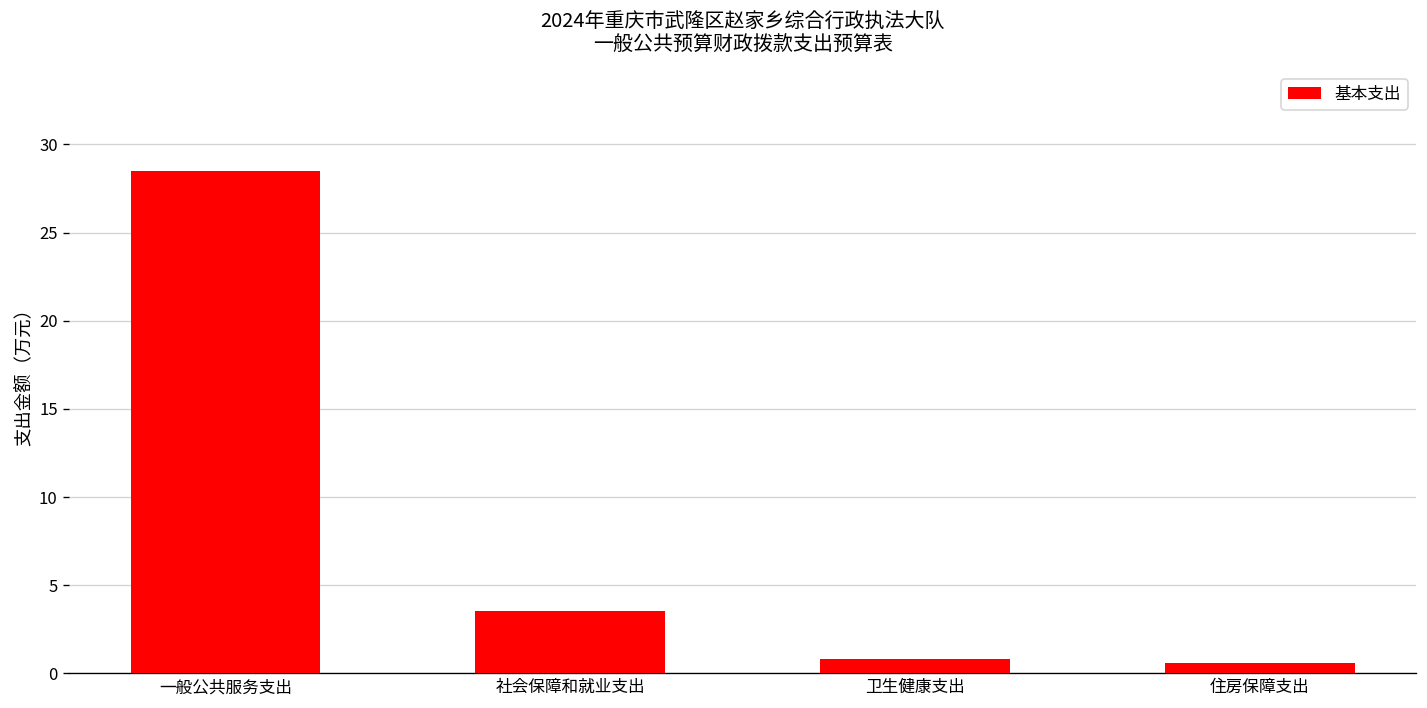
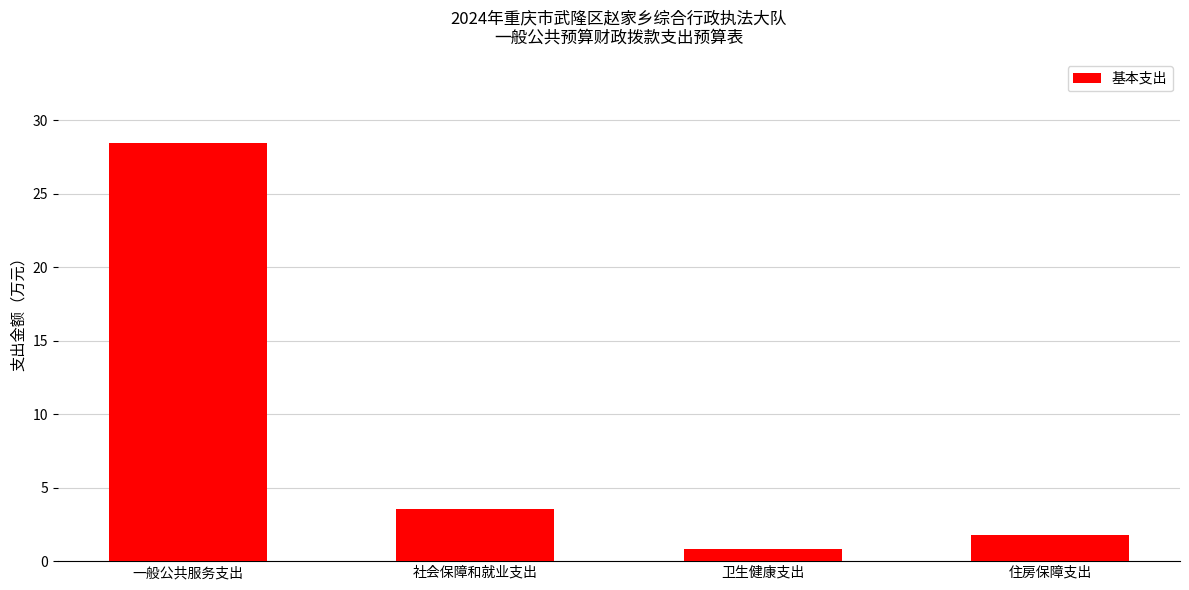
住房保障支出: 0.6 -> 1.8
